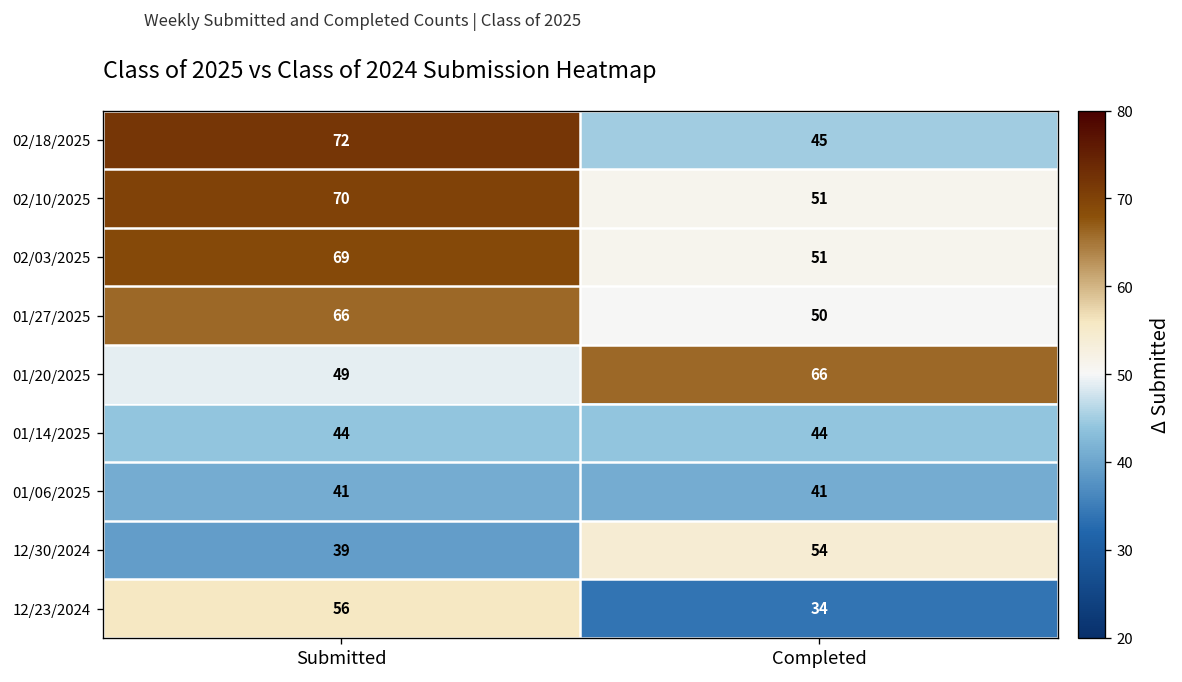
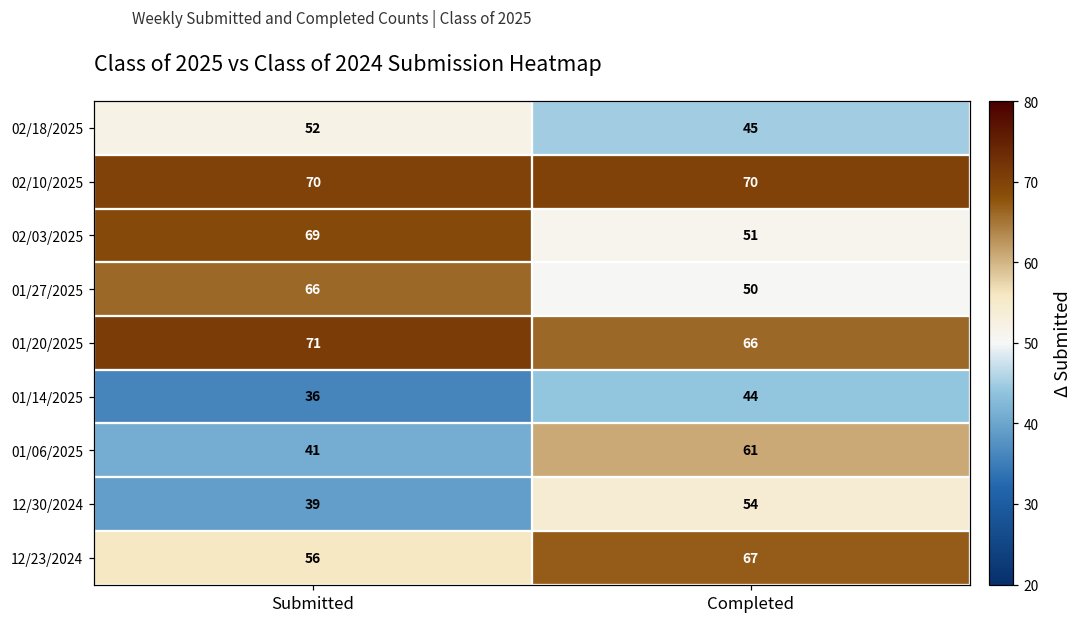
02/18/2025, Submitted: 72 -> 52
02/10/2025, Completed: 51 -> 70
01/20/2025, Submitted: 49 -> 71
01/14/2025, Submitted: 44 -> 36
01/06/2025, Completed: 41 -> 61
12/23/2024, Completed: 34 -> 67
